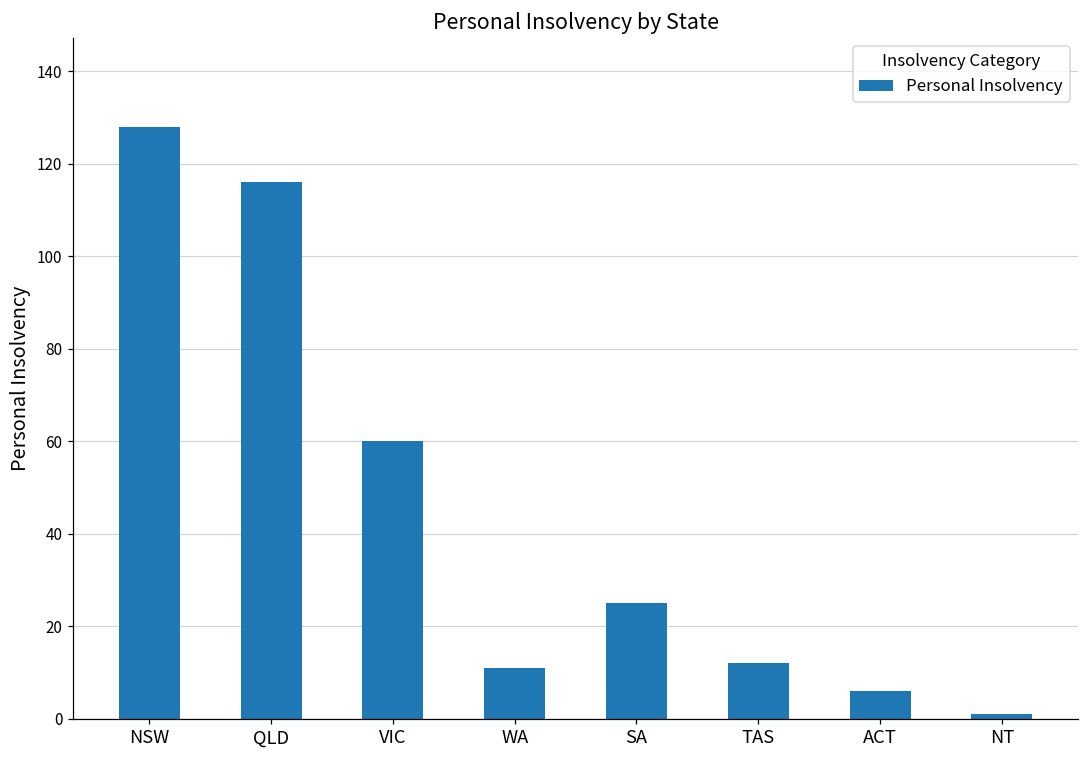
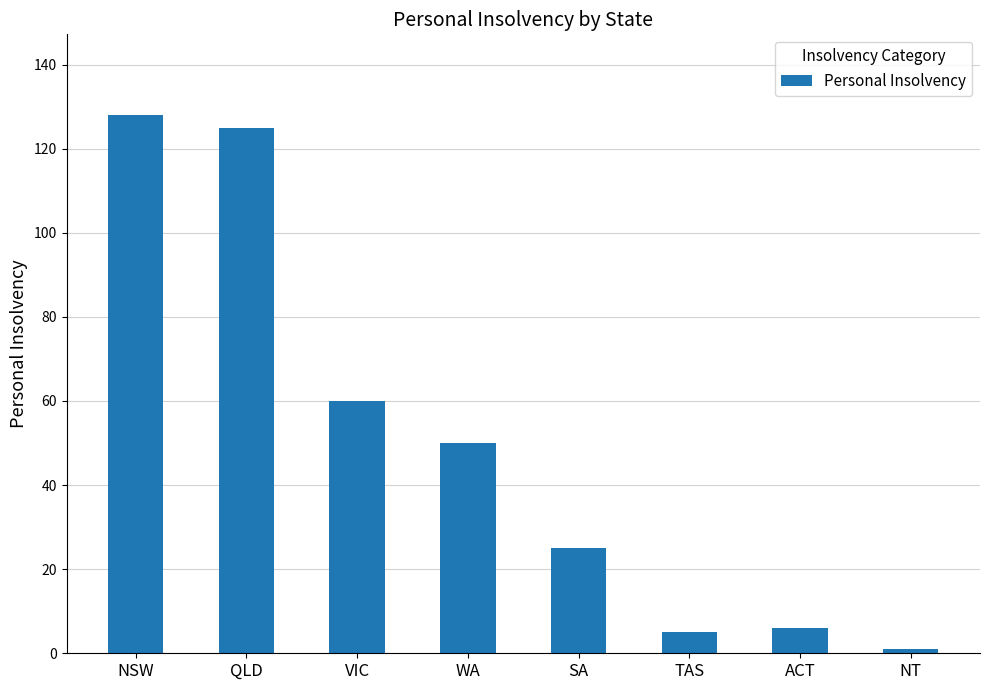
QLD: 116 -> 125
WA: 11 -> 50
TAS: 12 -> 5
